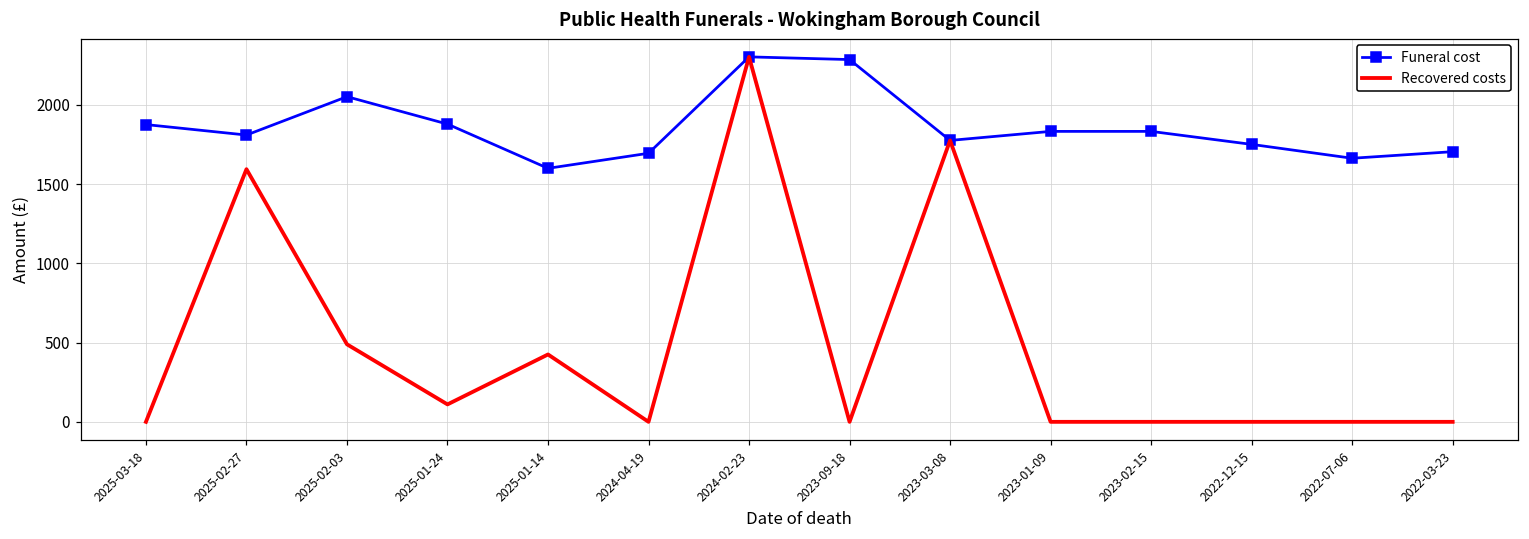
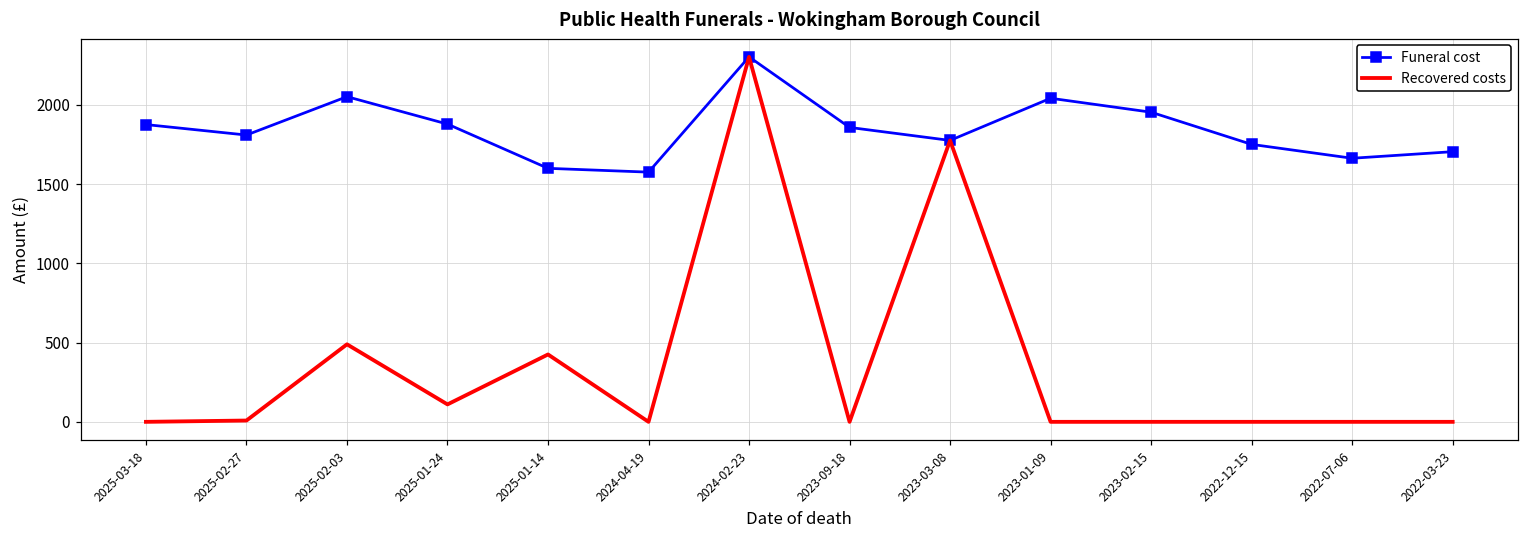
Recovered costs, 2025-02-27: 1590 -> 10
Funeral cost, 2024-04-19: 1690 -> 1580
Funeral cost, 2023-09-18: 2290 -> 1860
Funeral cost, 2023-01-09: 1830 -> 2040
Funeral cost, 2023-02-15: 1830 -> 1950
